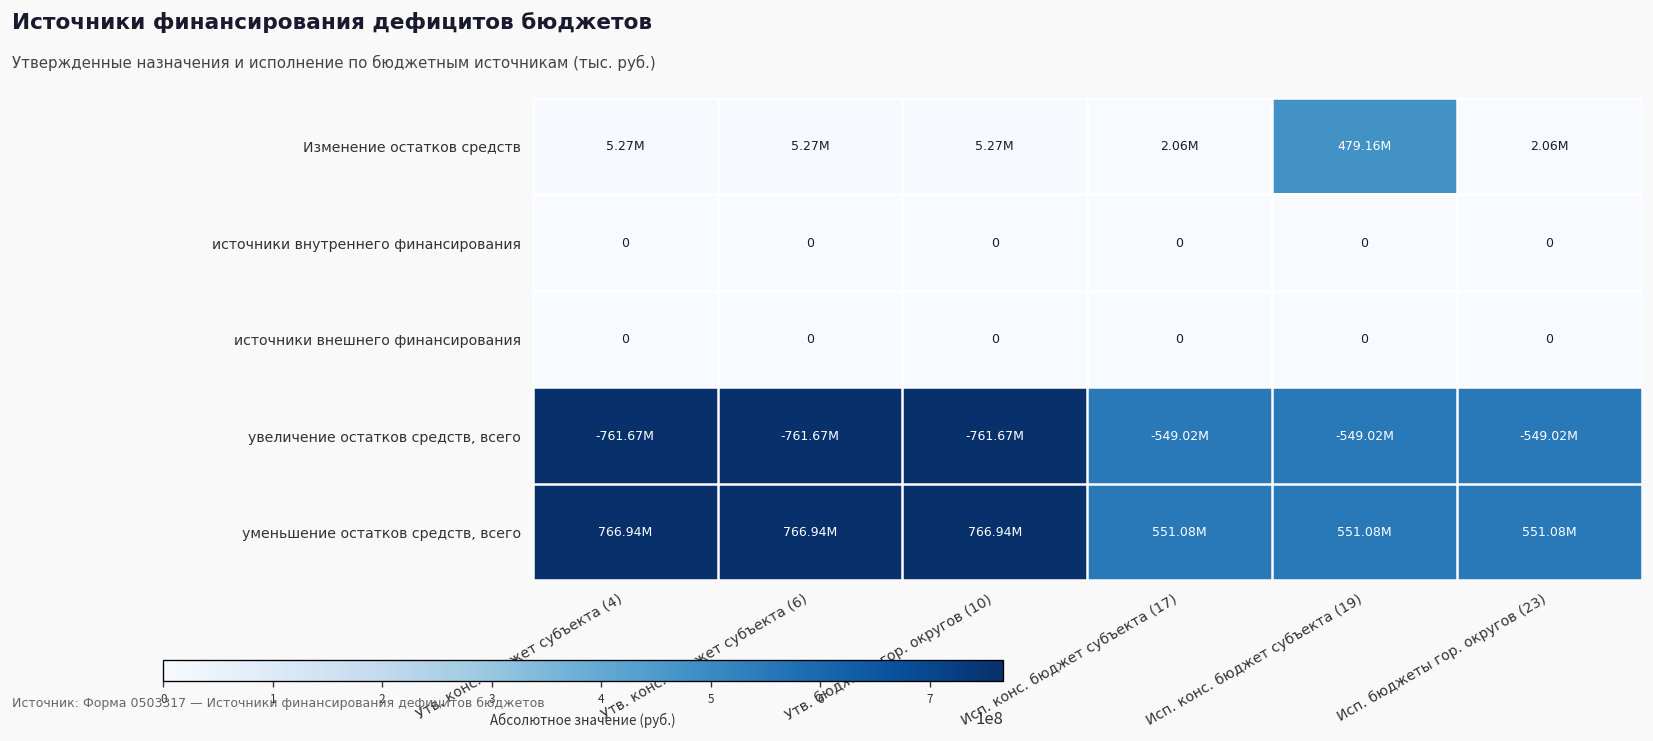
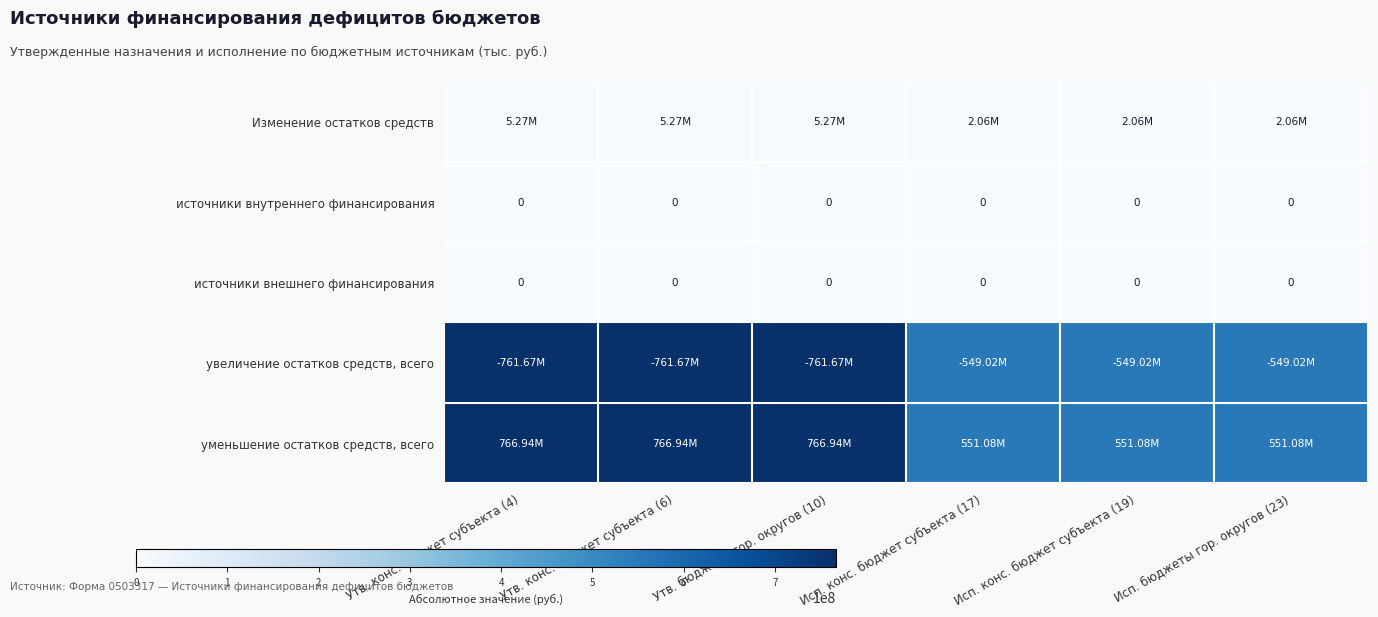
Изменение остатков средств, Исп. конс. бюджет субъекта (19): 479.16M -> 2.06M
